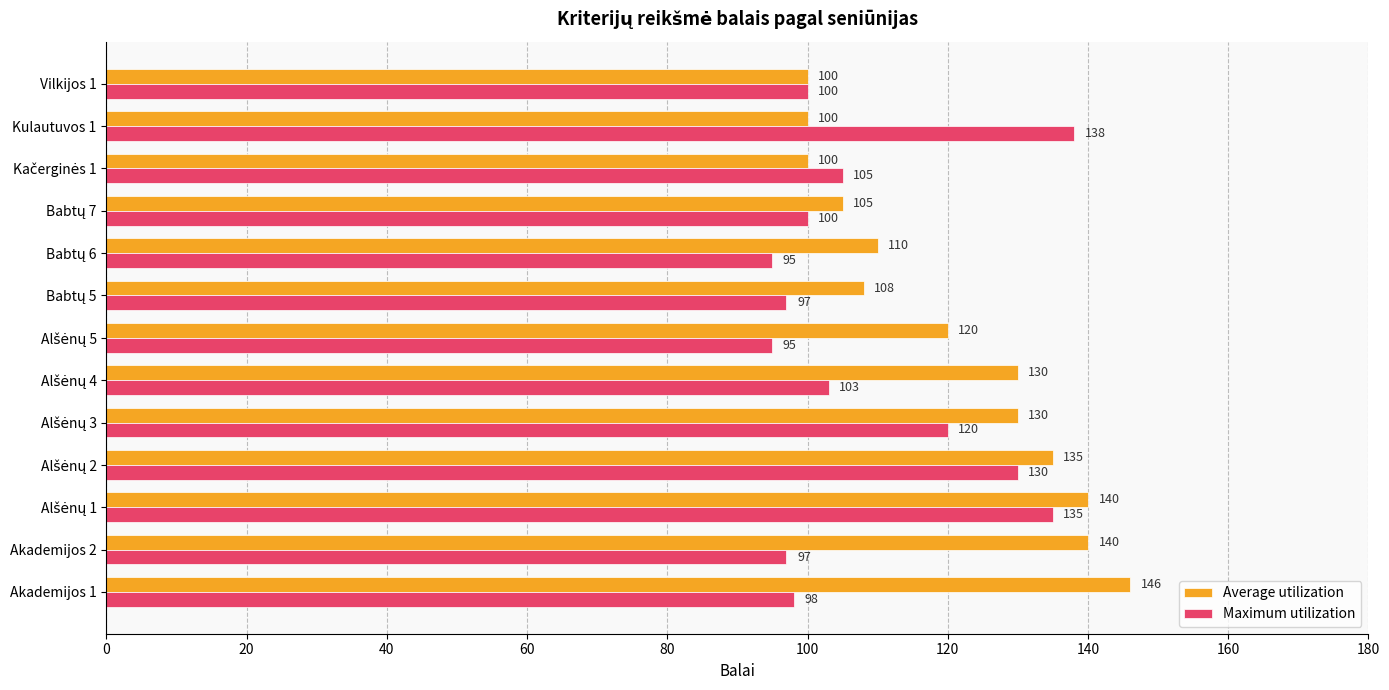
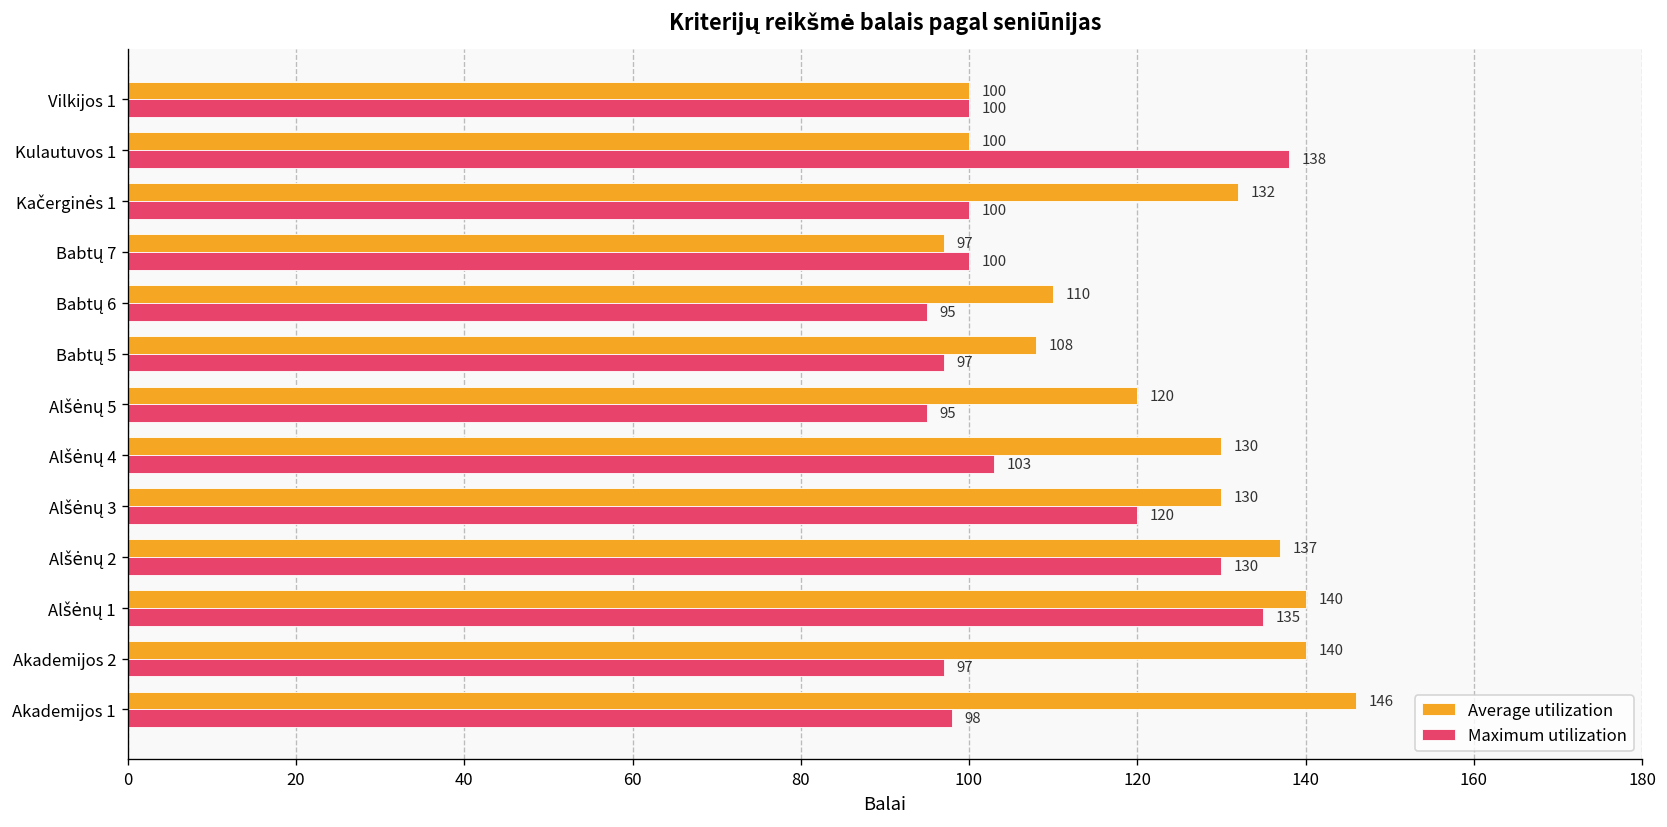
Average utilization, Kačerginės 1: 100 -> 132
Maximum utilization, Kačerginės 1: 105 -> 100
Average utilization, Babtų 7: 105 -> 97
Average utilization, Alšėnų 2: 135 -> 137
